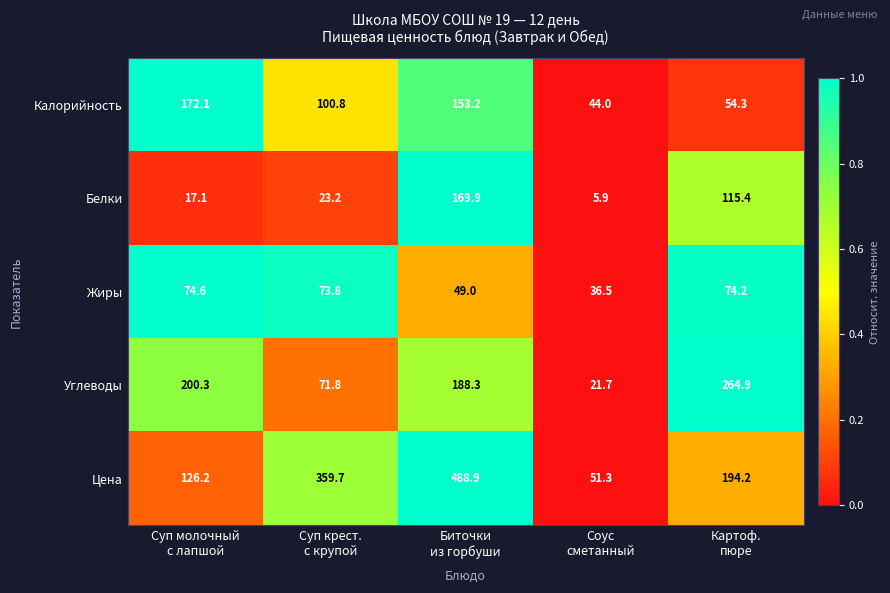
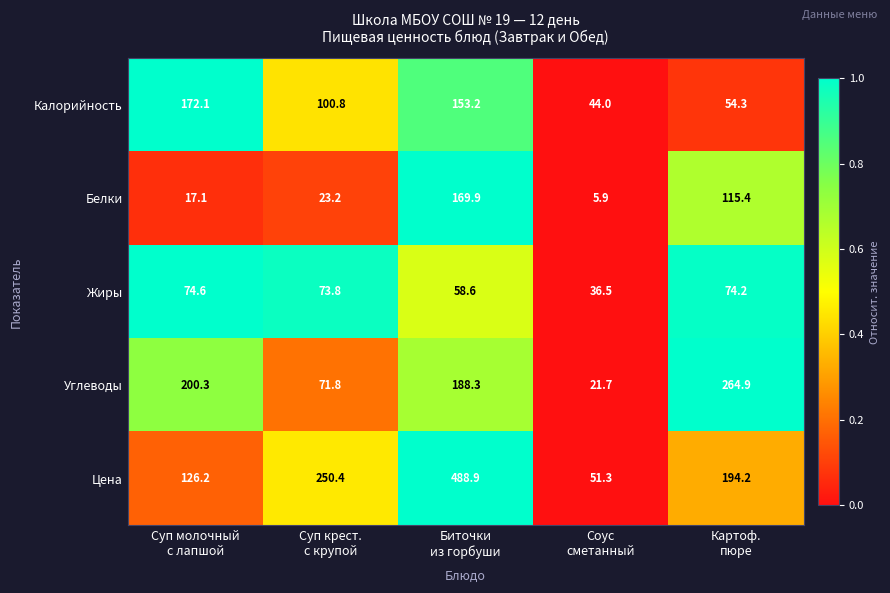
Жиры, Биточки из горбуши: 49.0 -> 58.6
Цена, Суп крест. с крупой: 359.7 -> 250.4
